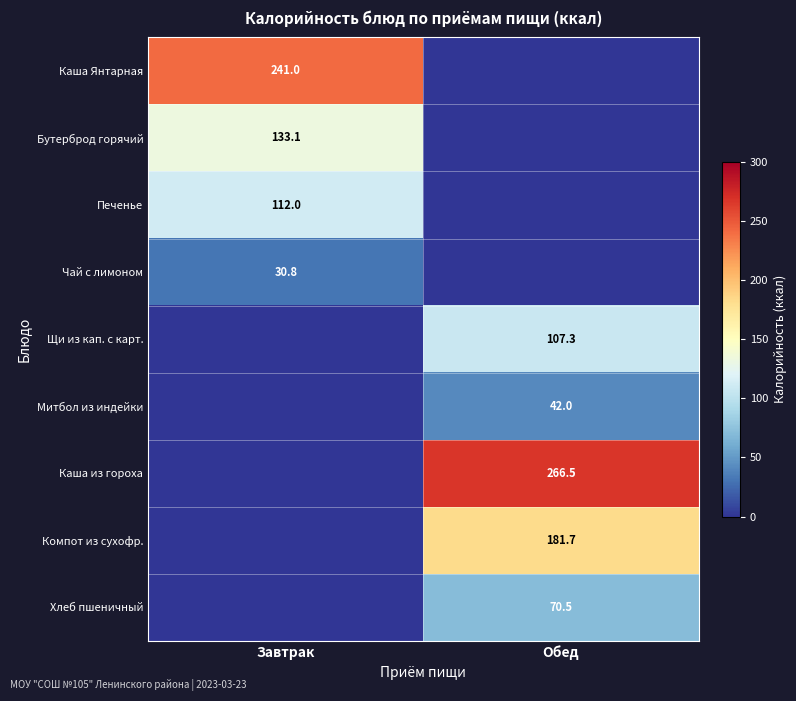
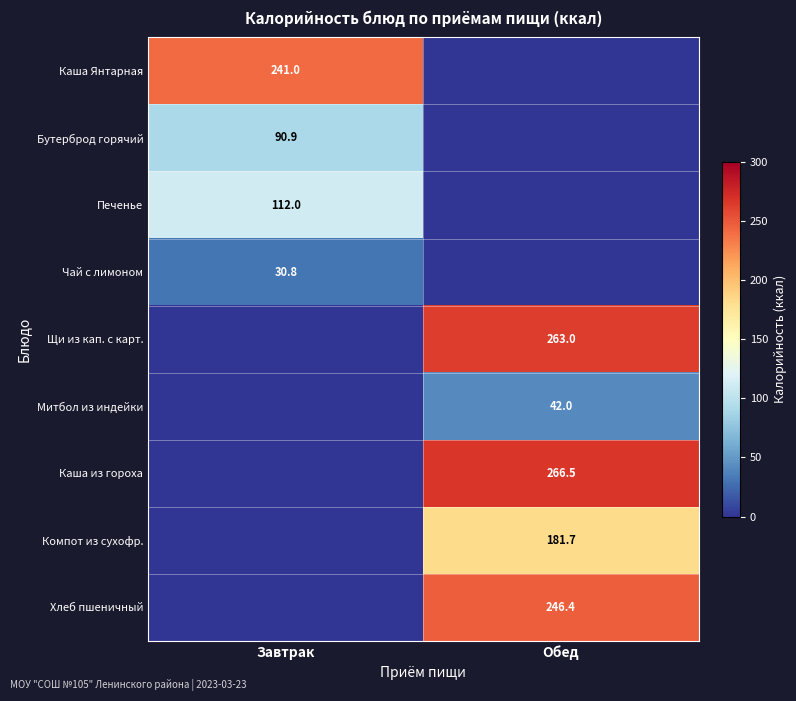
Бутерброд горячий, Завтрак: 133.1 -> 90.9
Щи из кап. с карт., Обед: 107.3 -> 263.0
Хлеб пшеничный, Обед: 70.5 -> 246.4
